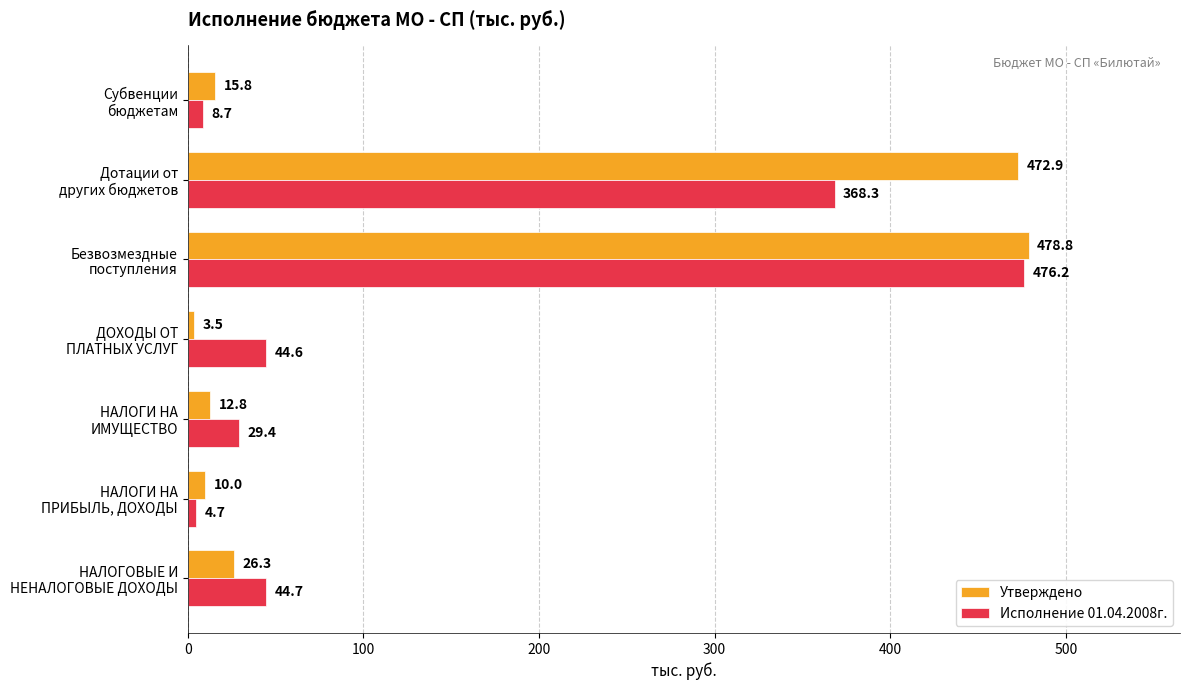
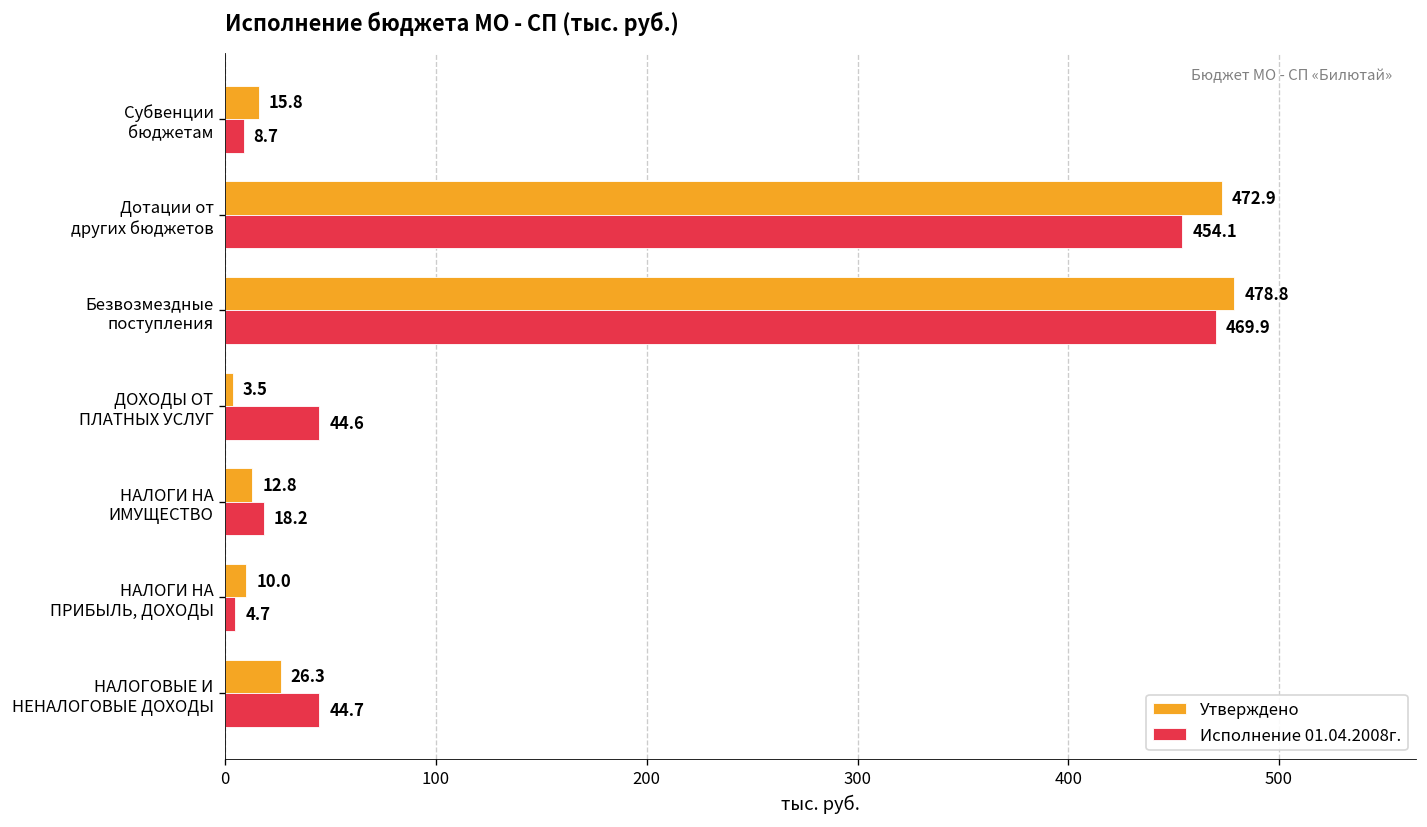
Исполнение 01.04.2008г., Дотации от других бюджетов: 368.3 -> 454.1
Исполнение 01.04.2008г., Безвозмездные поступления: 476.2 -> 469.9
Исполнение 01.04.2008г., НАЛОГИ НА ИМУЩЕСТВО: 29.4 -> 18.2
